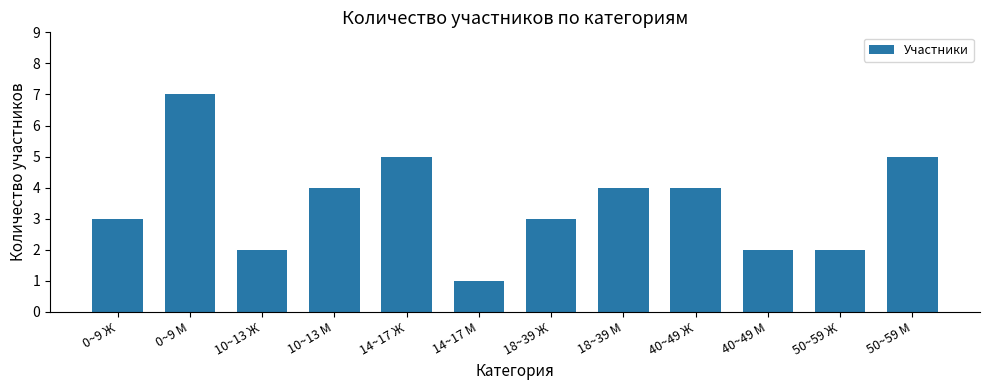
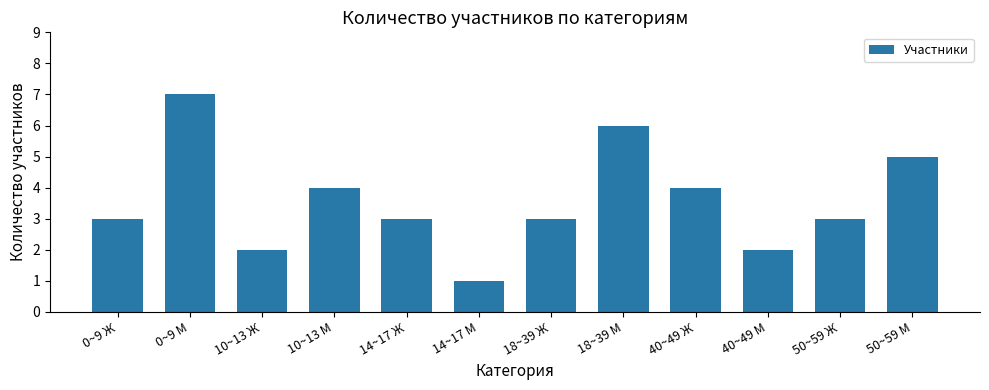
14~17 Ж: 5 -> 3
18~39 М: 4 -> 6
50~59 Ж: 2 -> 3
